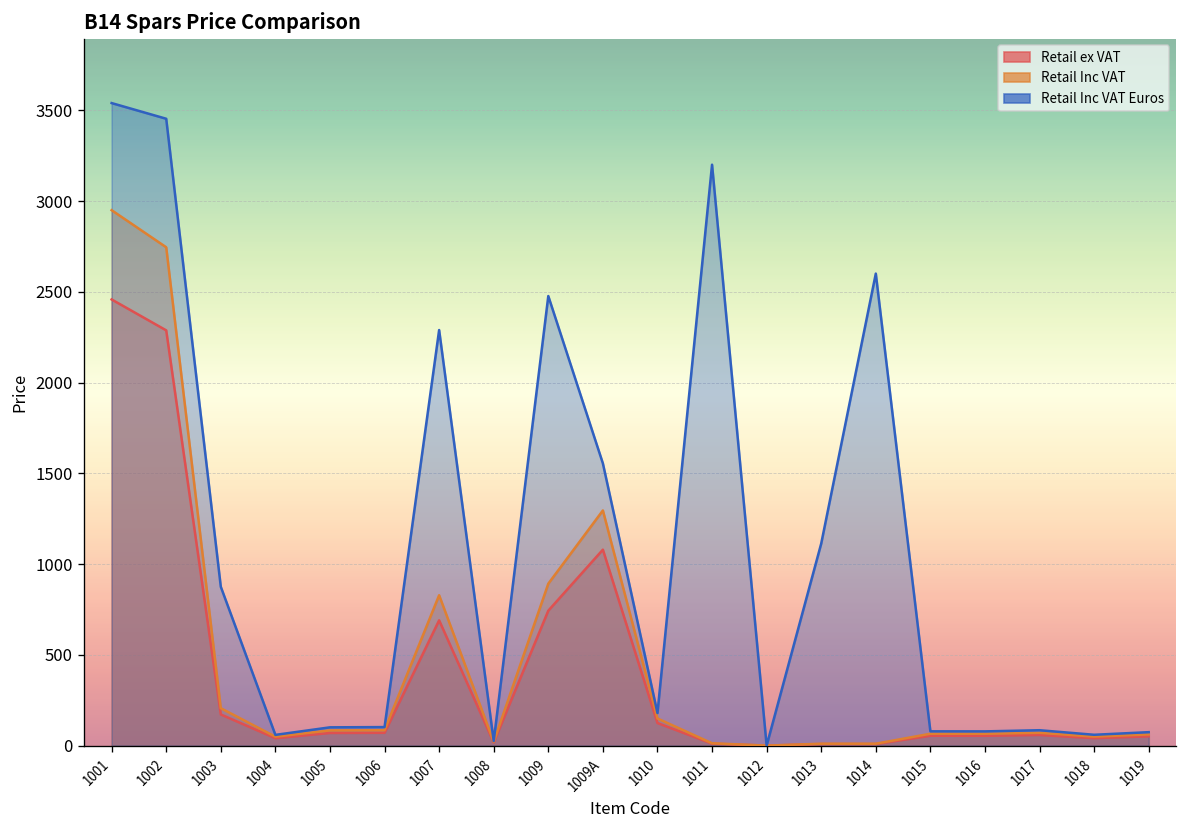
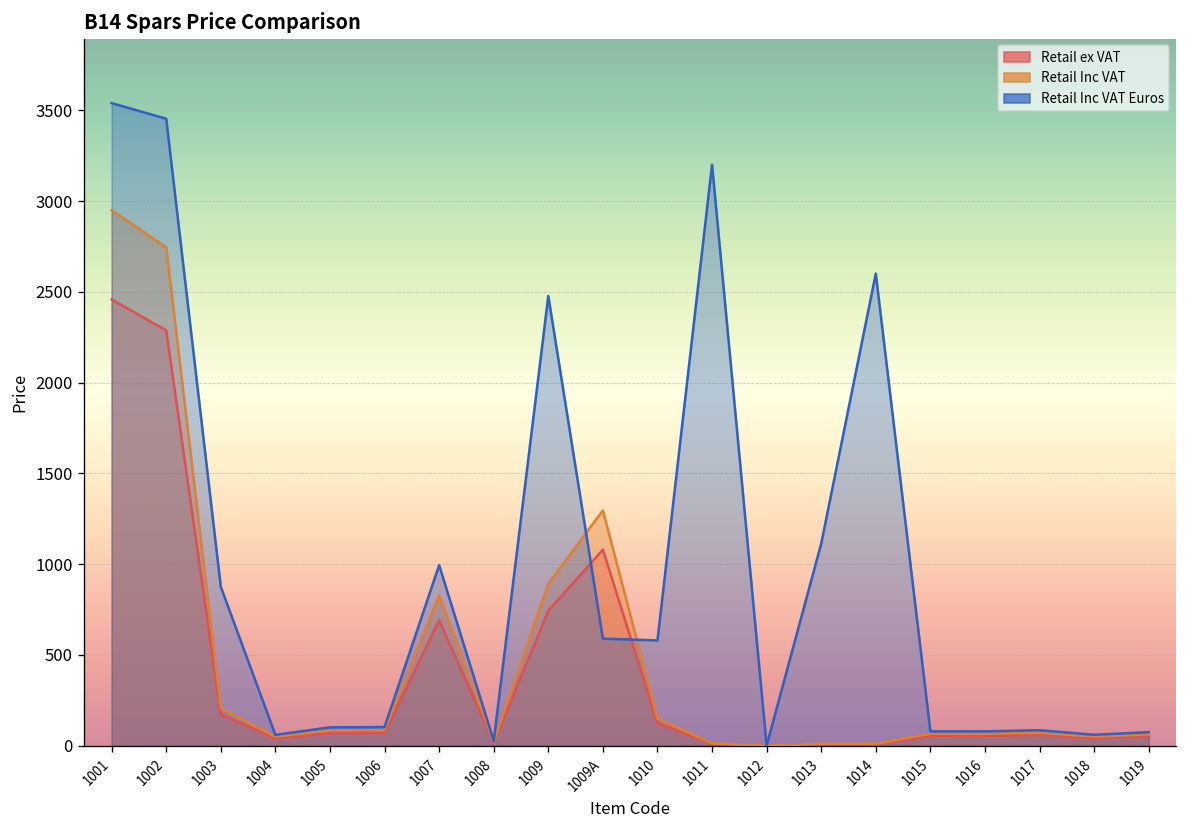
Retail Inc VAT Euros, 1007: 2290 -> 990
Retail Inc VAT Euros, 1009A: 1560 -> 590
Retail Inc VAT Euros, 1010: 180 -> 580
